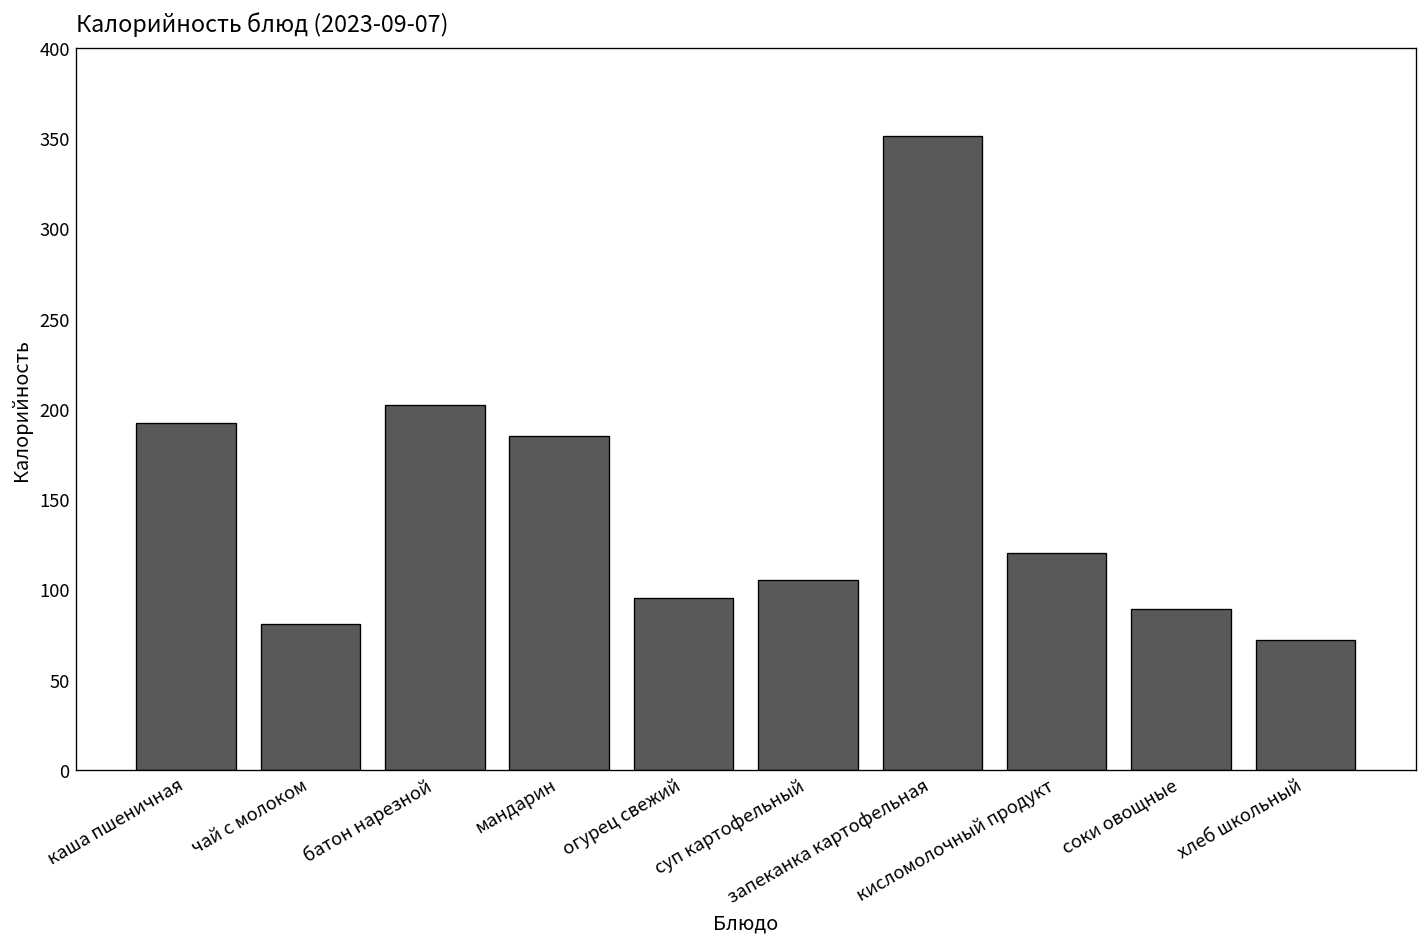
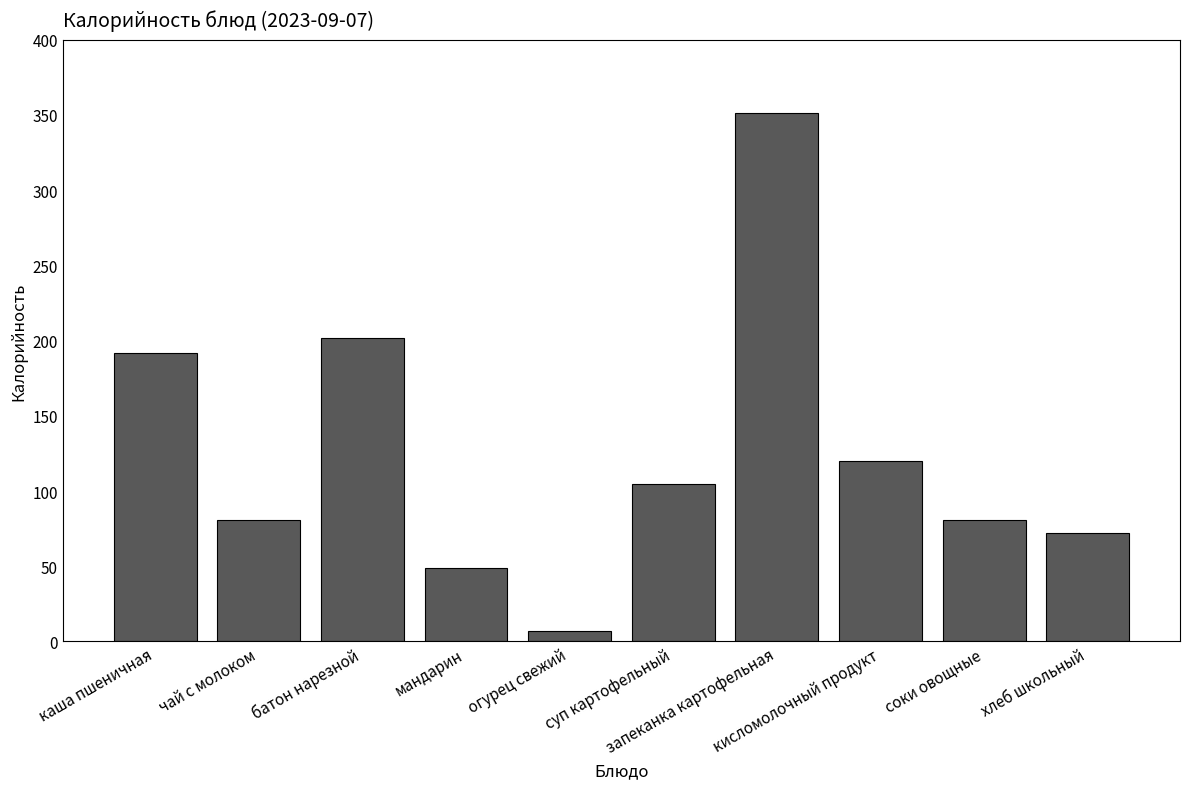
мандарин: 185 -> 49
огурец свежий: 95 -> 7
соки овощные: 89 -> 81
